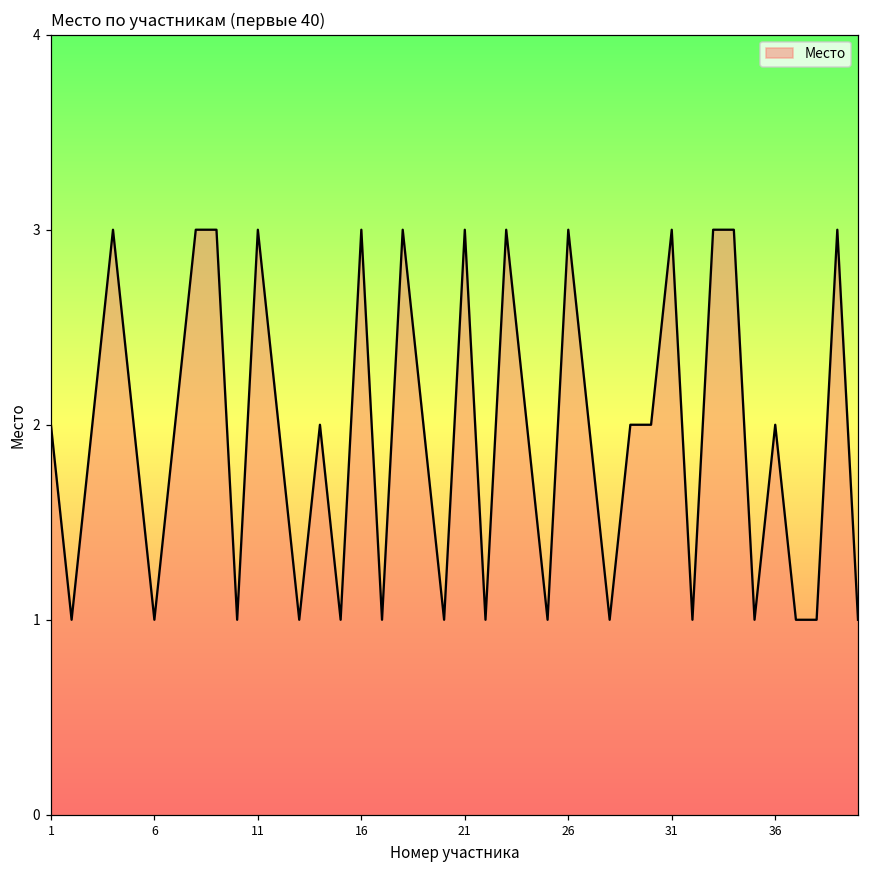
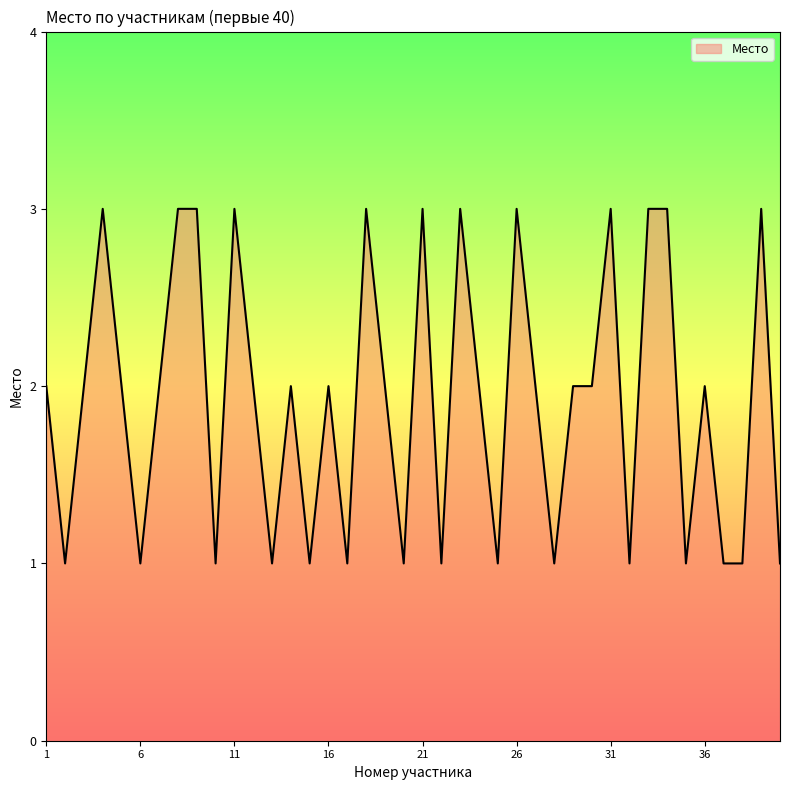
16: 3 -> 2
